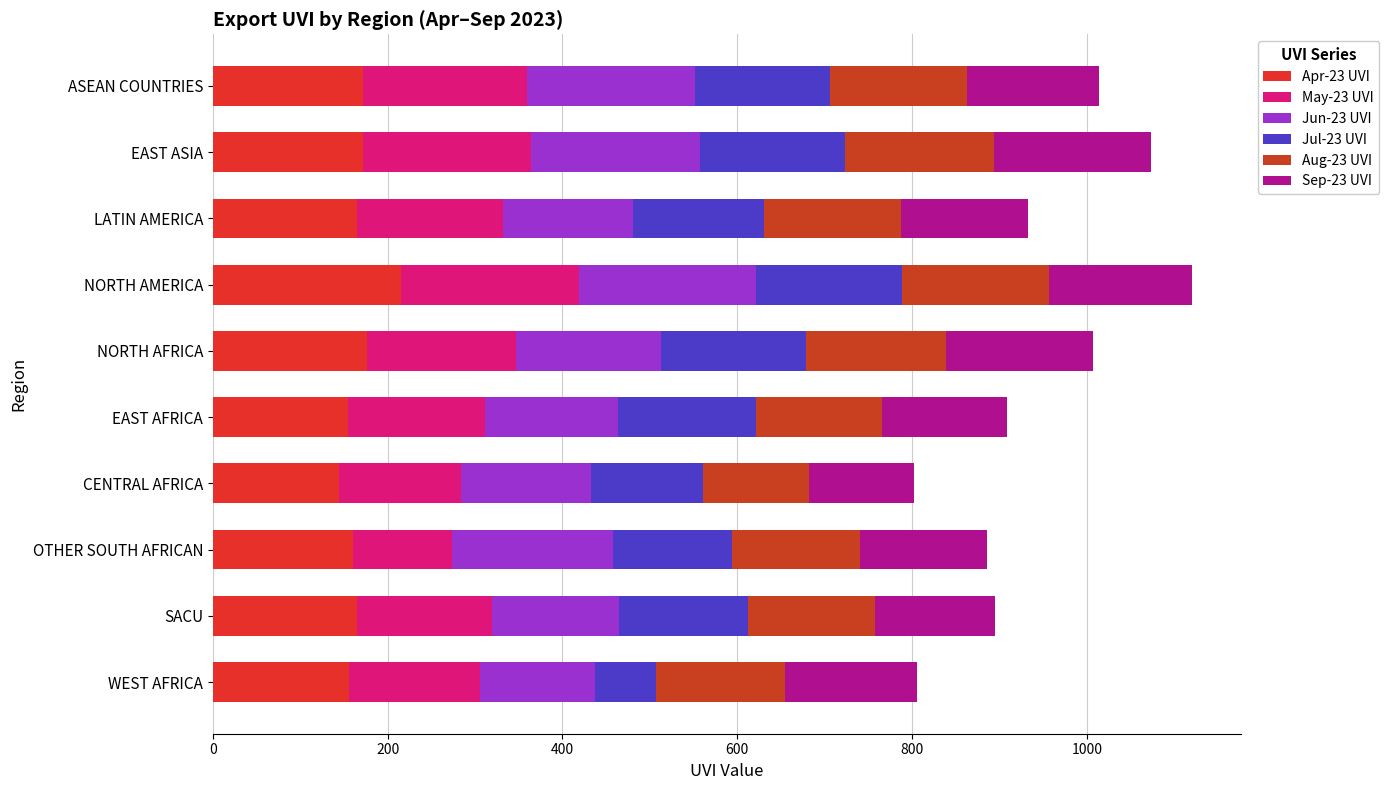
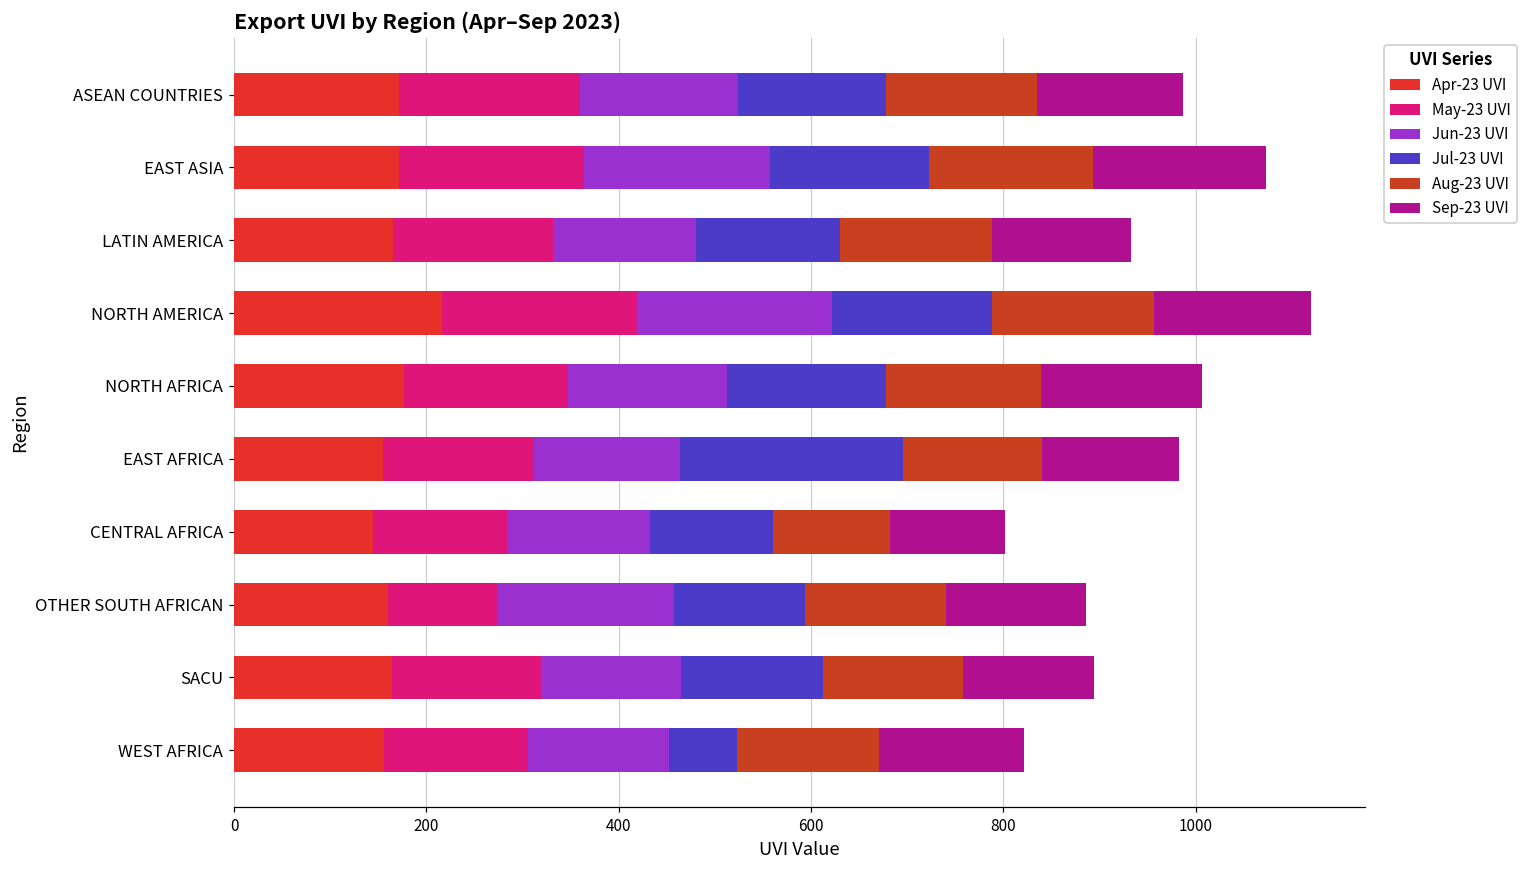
Jun-23 UVI, ASEAN COUNTRIES: 190 -> 160
Jul-23 UVI, EAST AFRICA: 160 -> 230
Jun-23 UVI, WEST AFRICA: 130 -> 150
